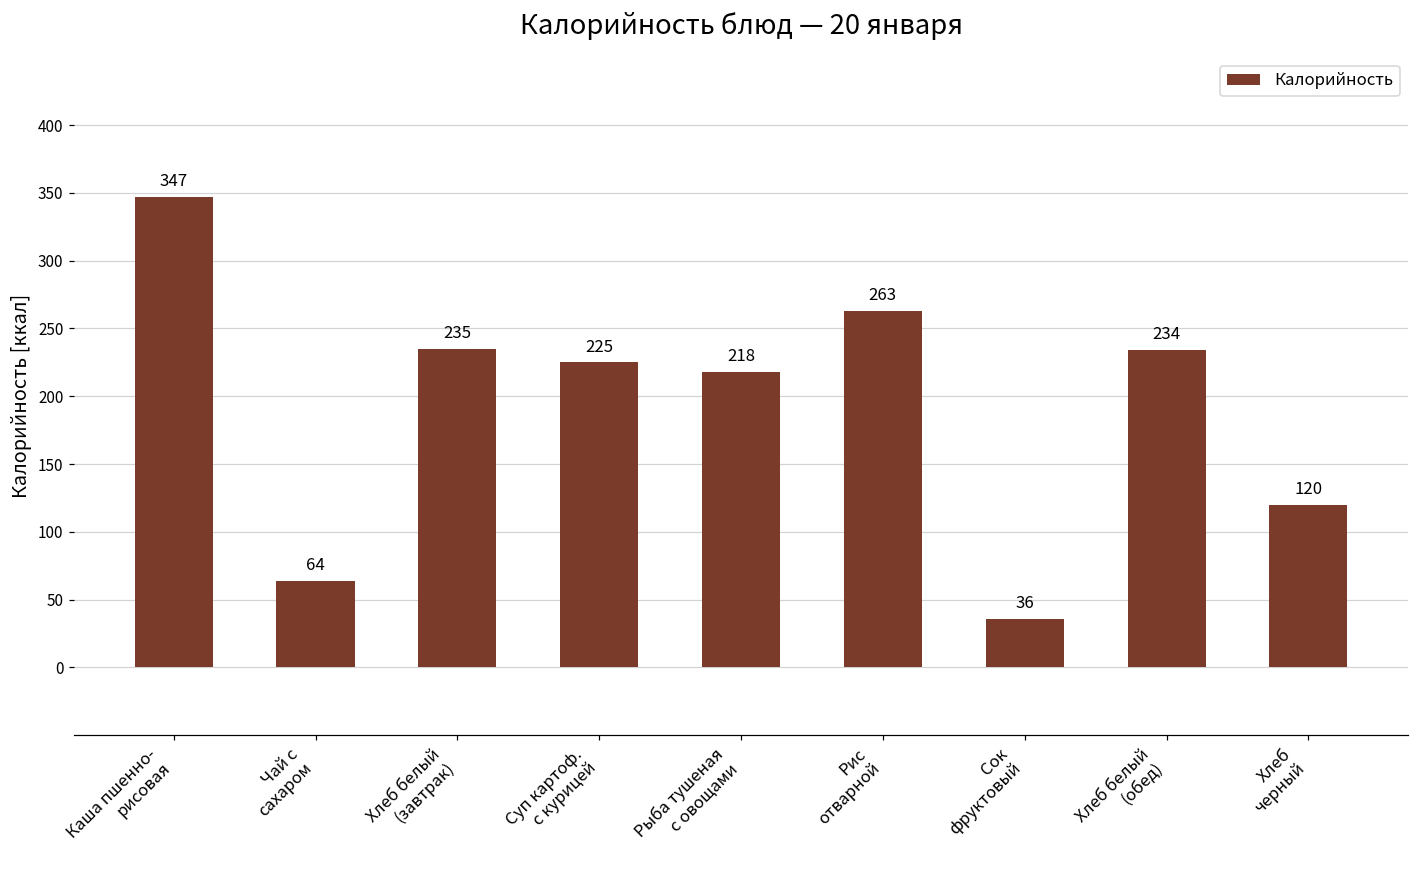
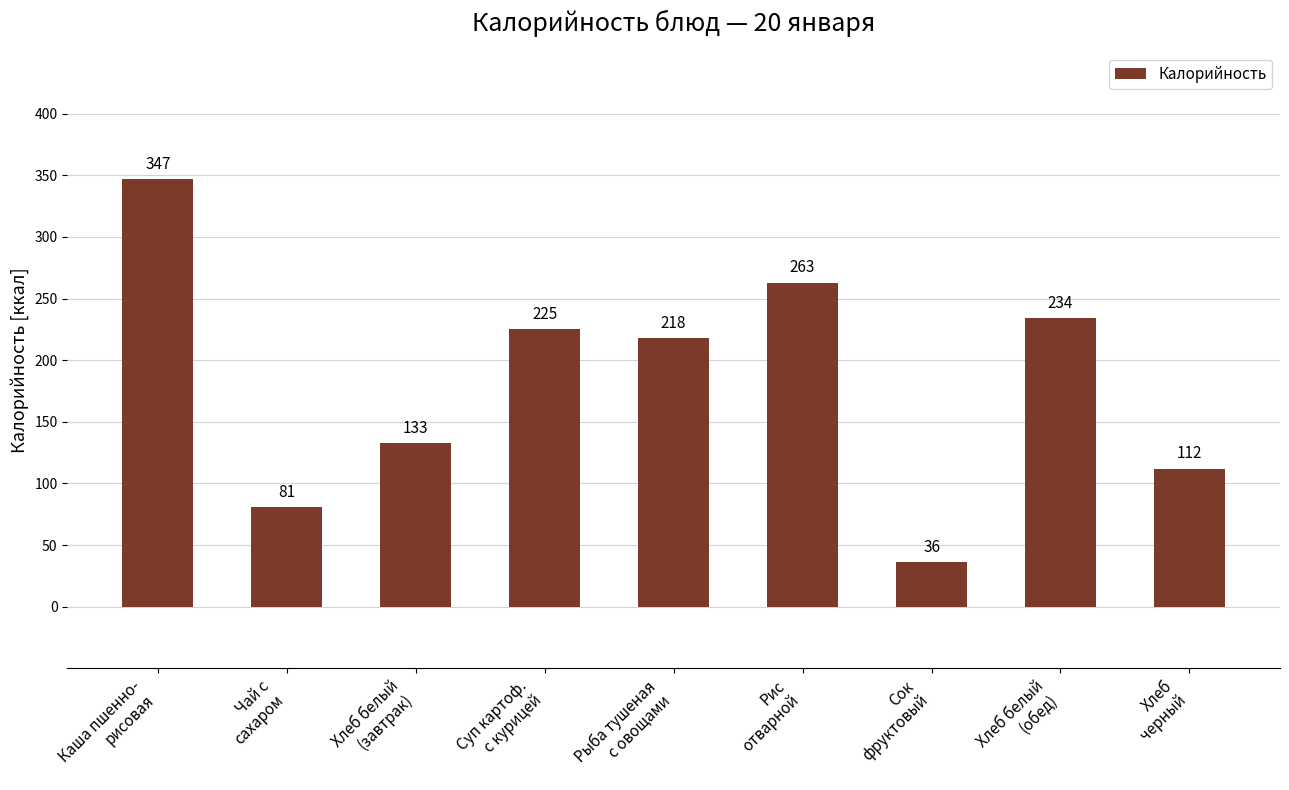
Чай с сахаром: 64 -> 81
Хлеб белый (завтрак): 235 -> 133
Хлеб черный: 120 -> 112
